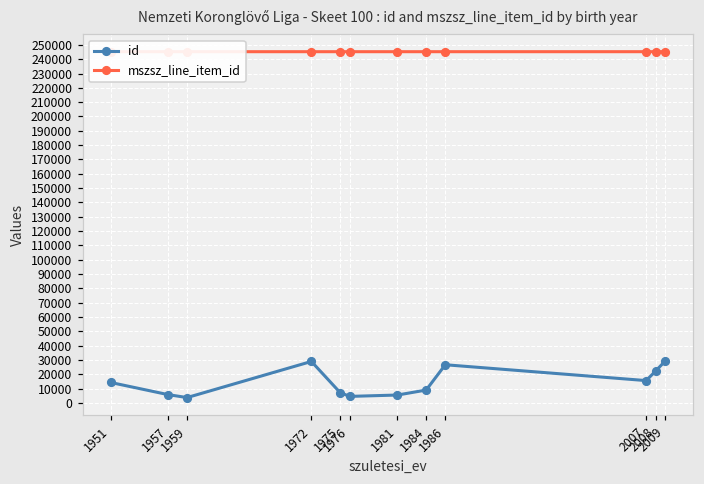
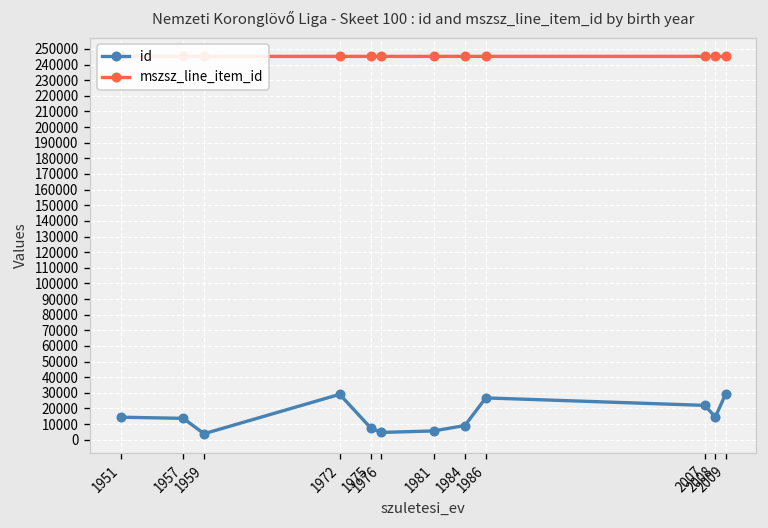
id, 1957: 6000 -> 14000
id, 2007: 16000 -> 22000
id, 2008: 22000 -> 14000
